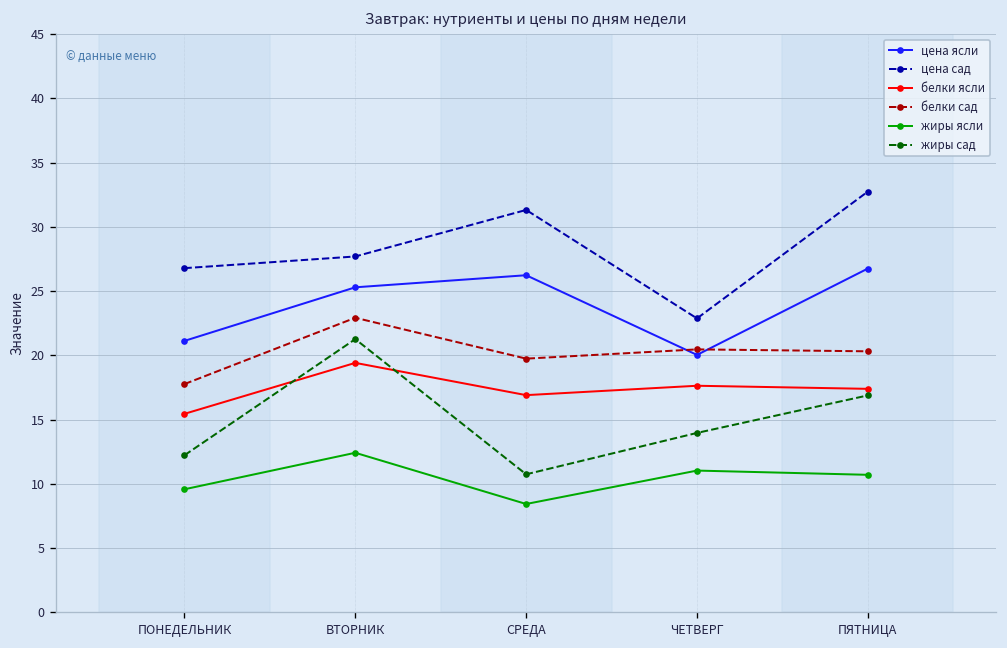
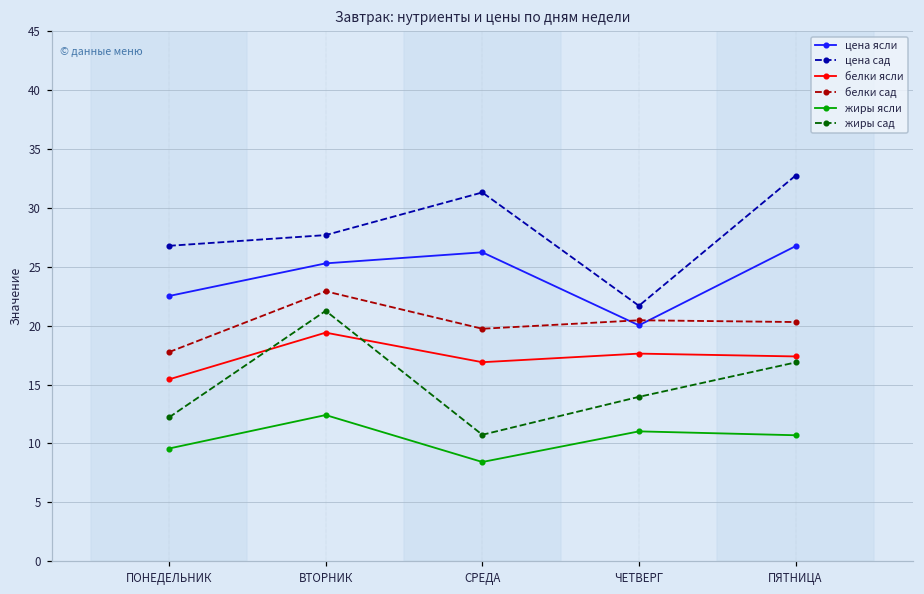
цена ясли, ПОНЕДЕЛЬНИК: 21.1 -> 22.5
цена сад, ЧЕТВЕРГ: 22.9 -> 21.7
